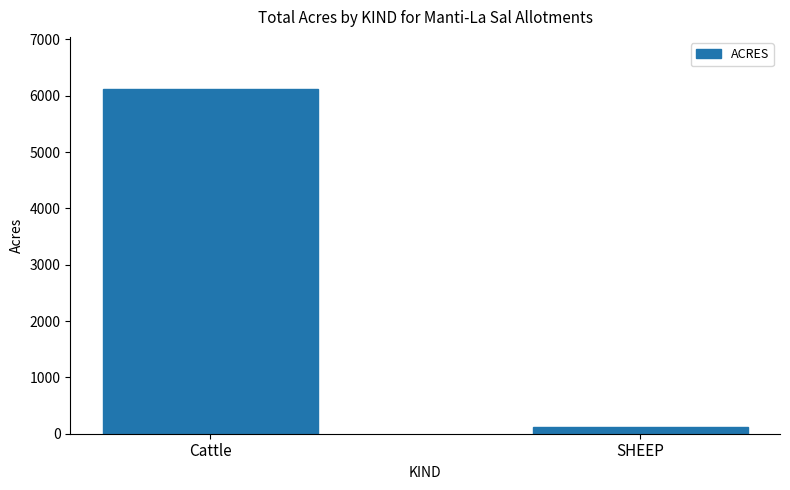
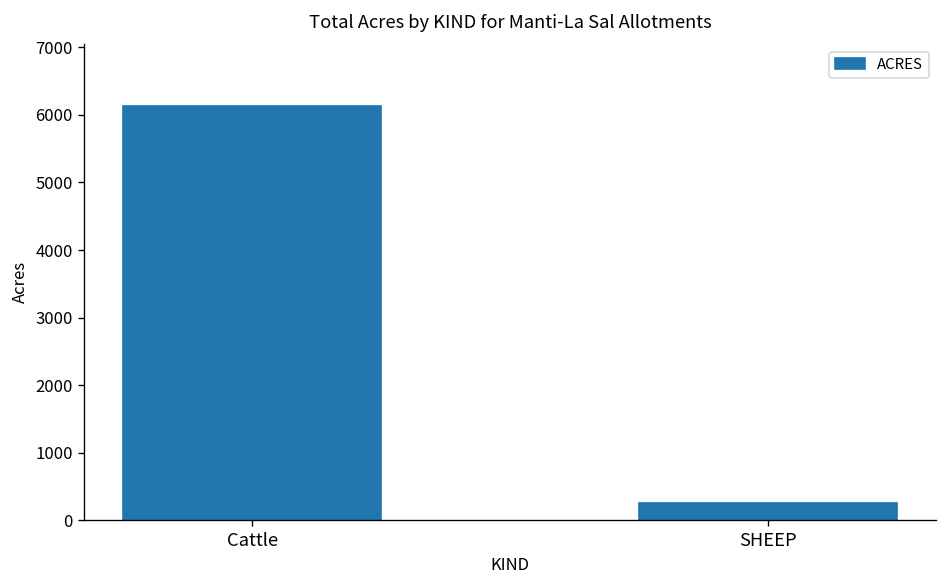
SHEEP: 100 -> 300
